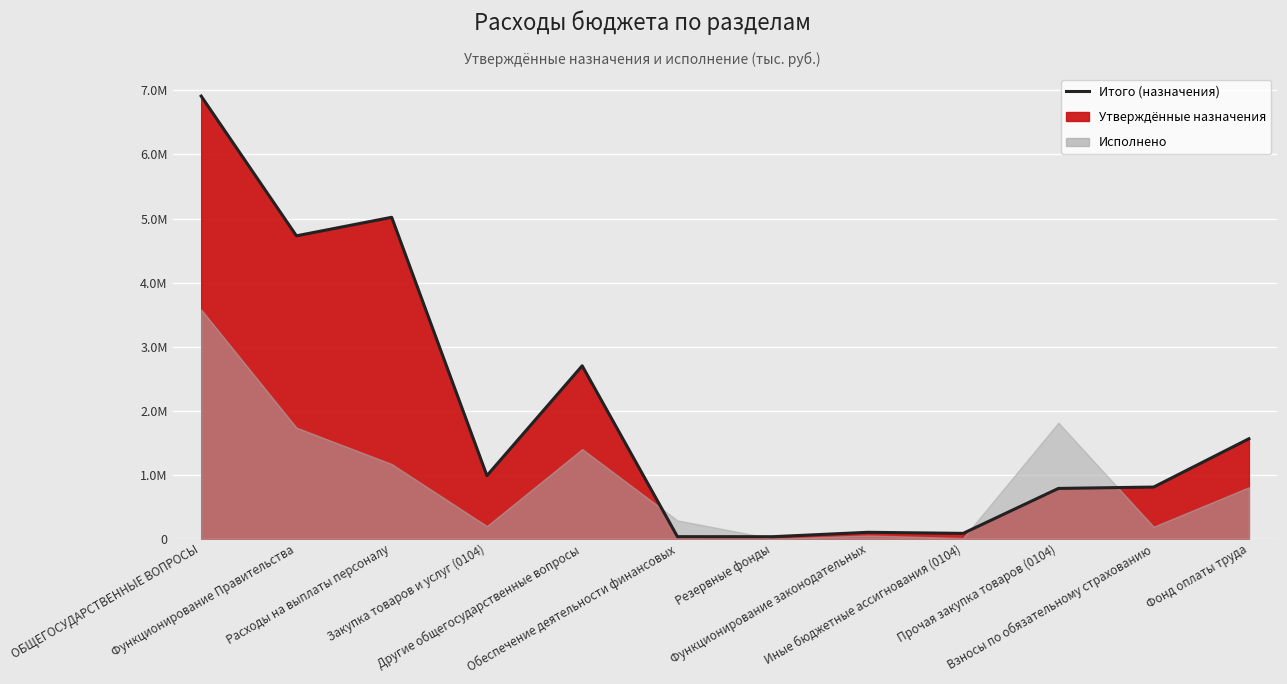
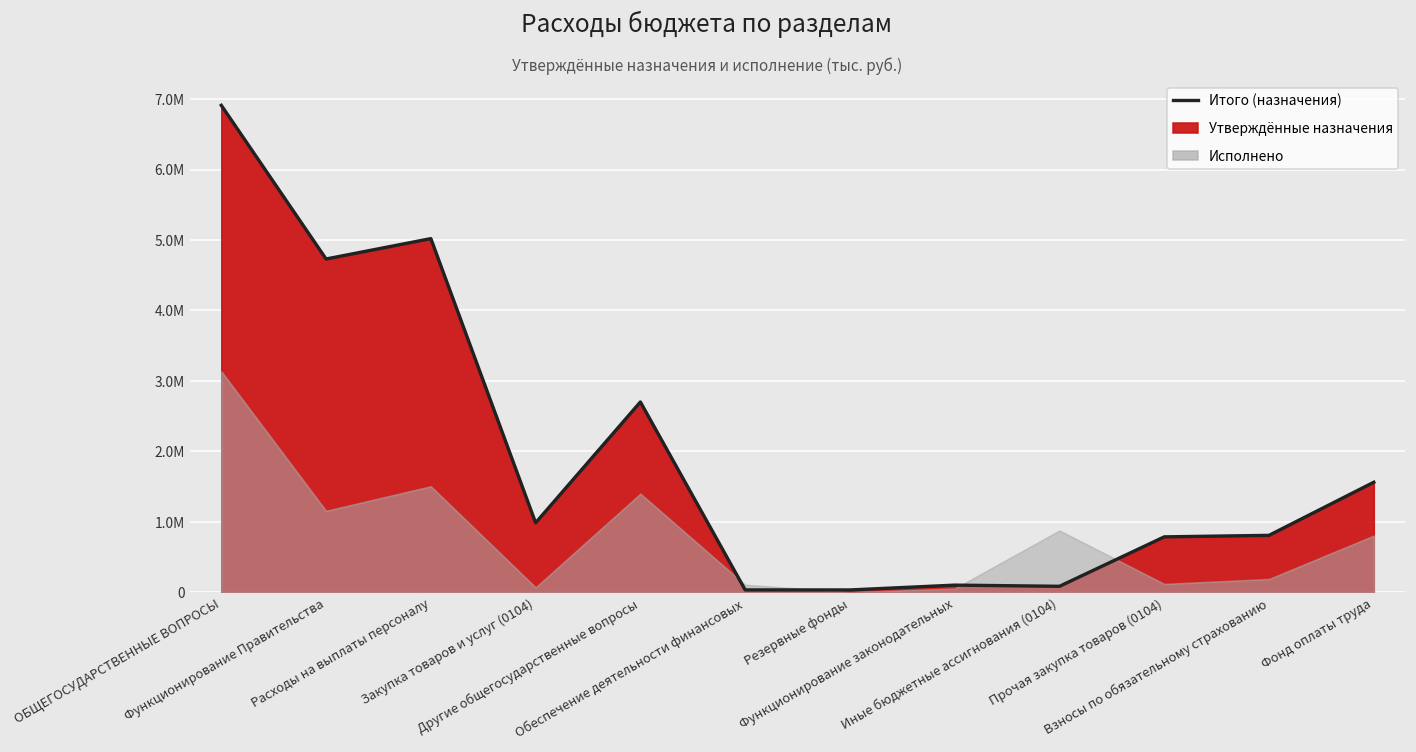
Исполнено, ОБЩЕГОСУДАРСТВЕННЫЕ ВОПРОСЫ: 3600000 -> 3100000
Исполнено, Функционирование Правительства: 1700000 -> 1200000
Исполнено, Расходы на выплаты персоналу: 1200000 -> 1500000
Исполнено, Закупка товаров и услуг (0104): 200000 -> 100000
Исполнено, Обеспечение деятельности финансовых: 300000 -> 100000
Исполнено, Иные бюджетные ассигнования (0104): 0 -> 900000
Исполнено, Прочая закупка товаров (0104): 1800000 -> 100000
